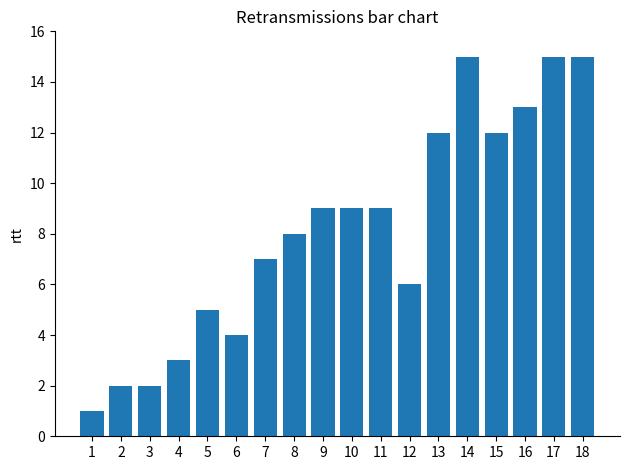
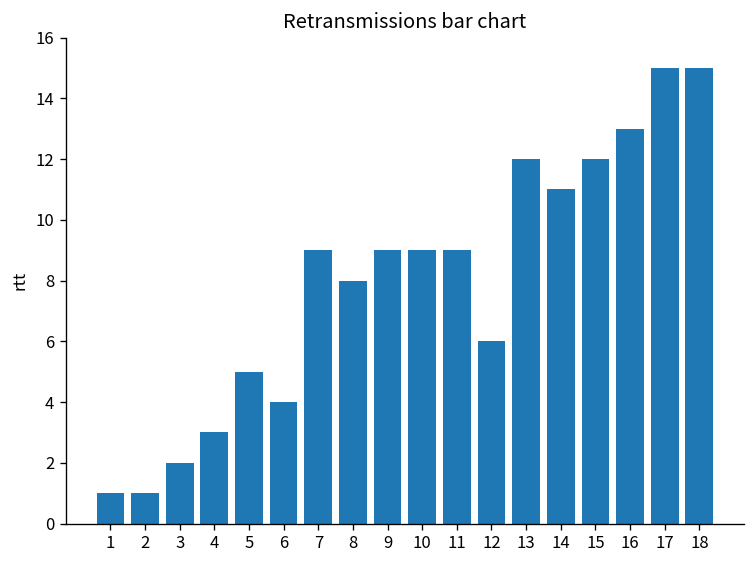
2: 2 -> 1
7: 7 -> 9
14: 15 -> 11
